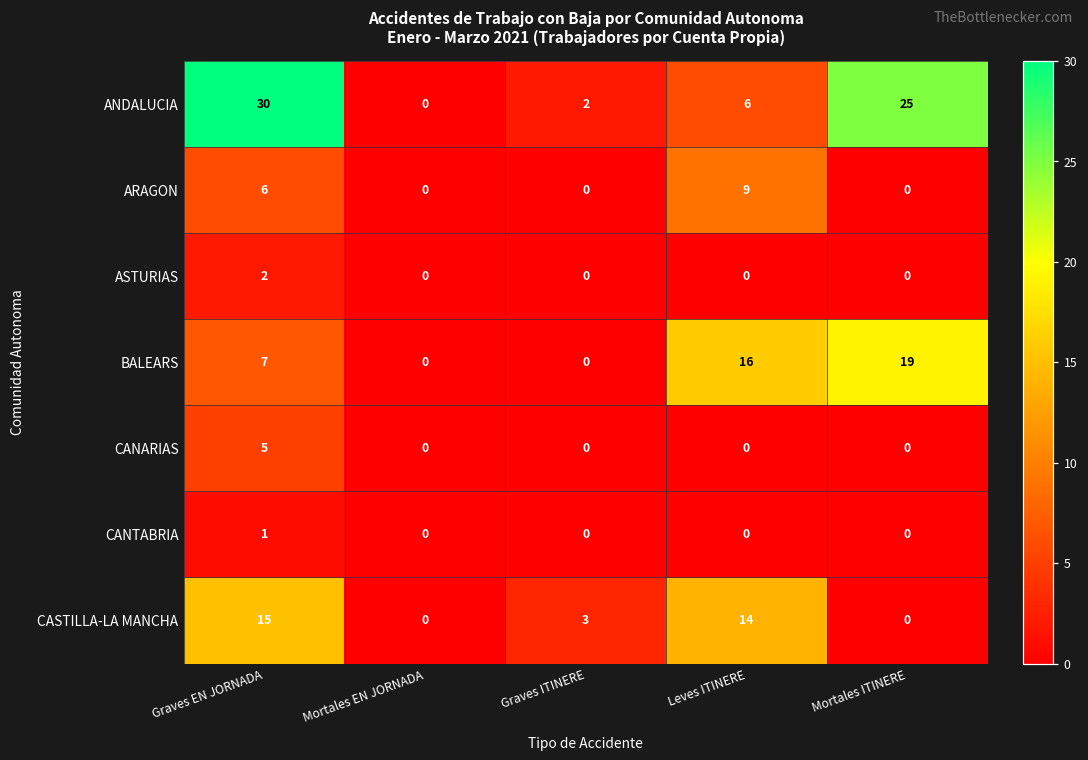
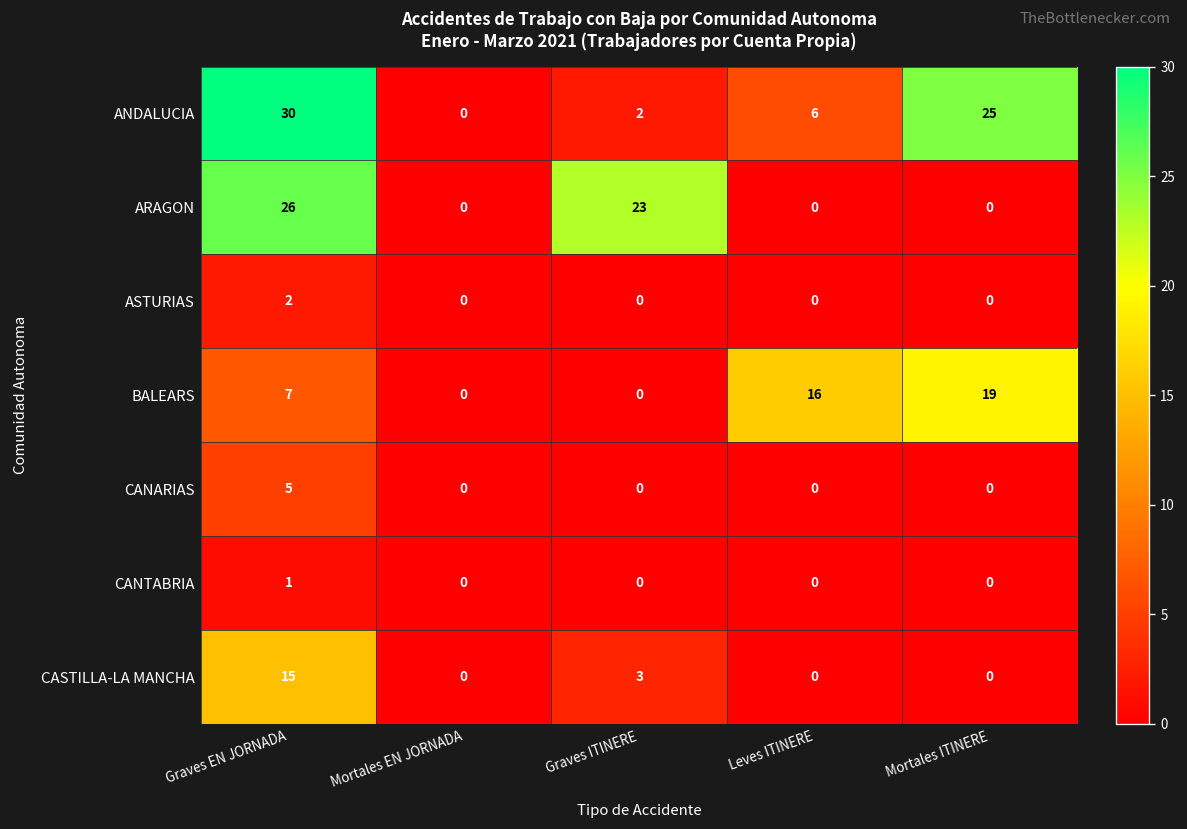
ARAGON, Graves EN JORNADA: 6 -> 26
ARAGON, Graves ITINERE: 0 -> 23
ARAGON, Leves ITINERE: 9 -> 0
CASTILLA-LA MANCHA, Leves ITINERE: 14 -> 0
